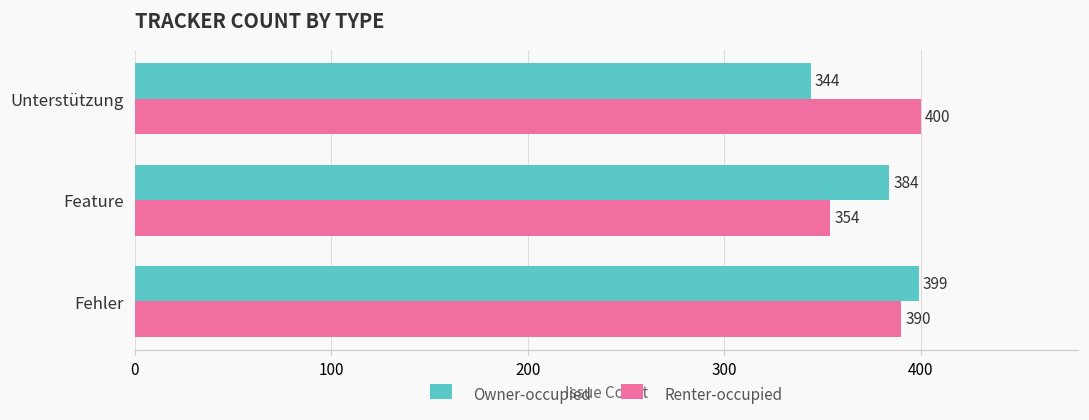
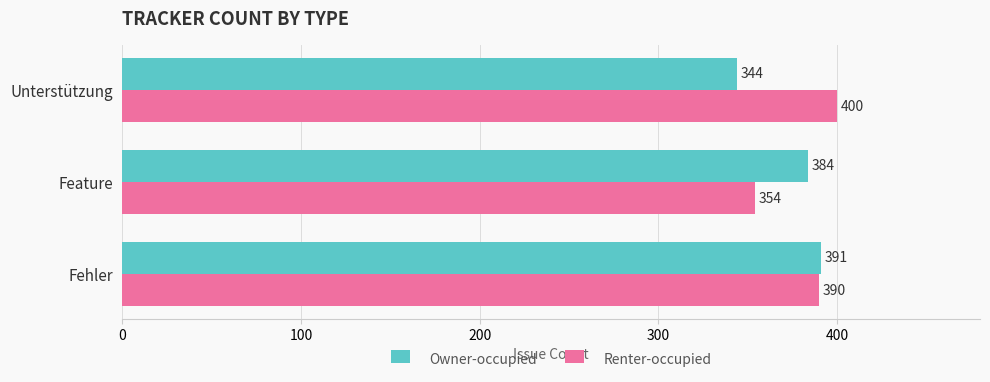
Owner-occupied, Fehler: 399 -> 391
